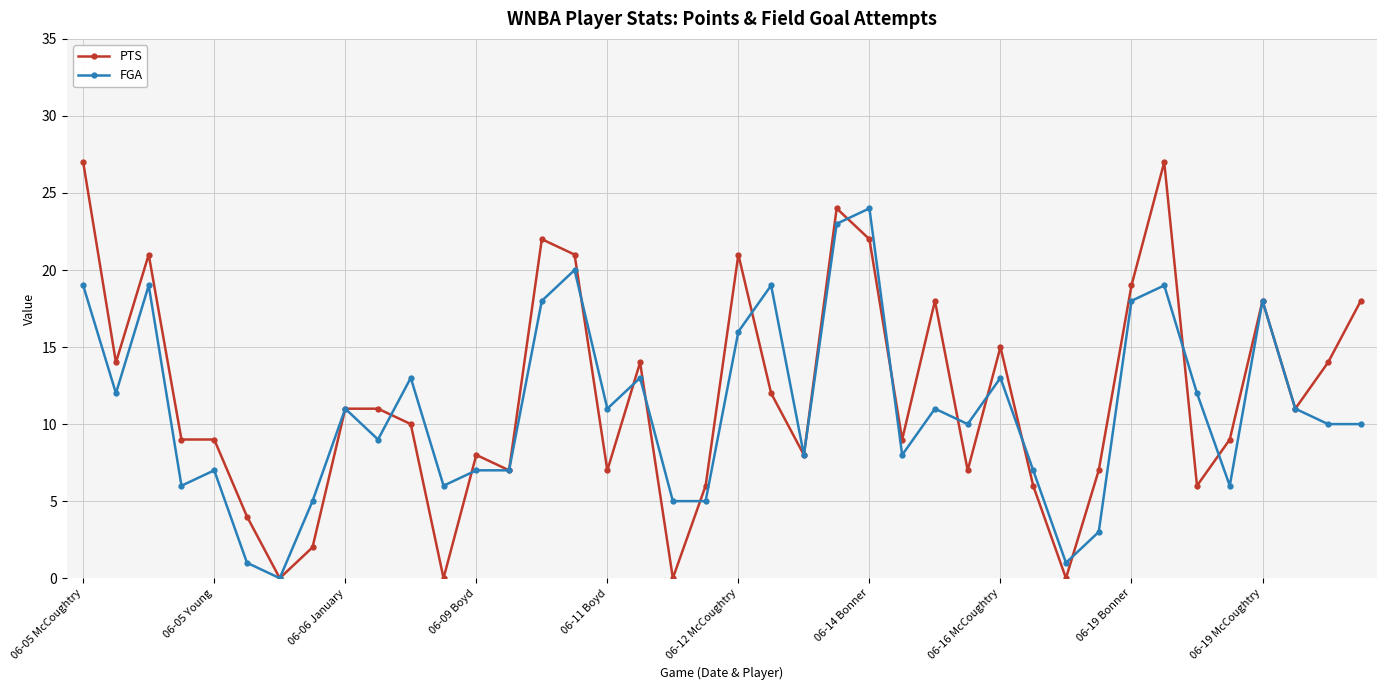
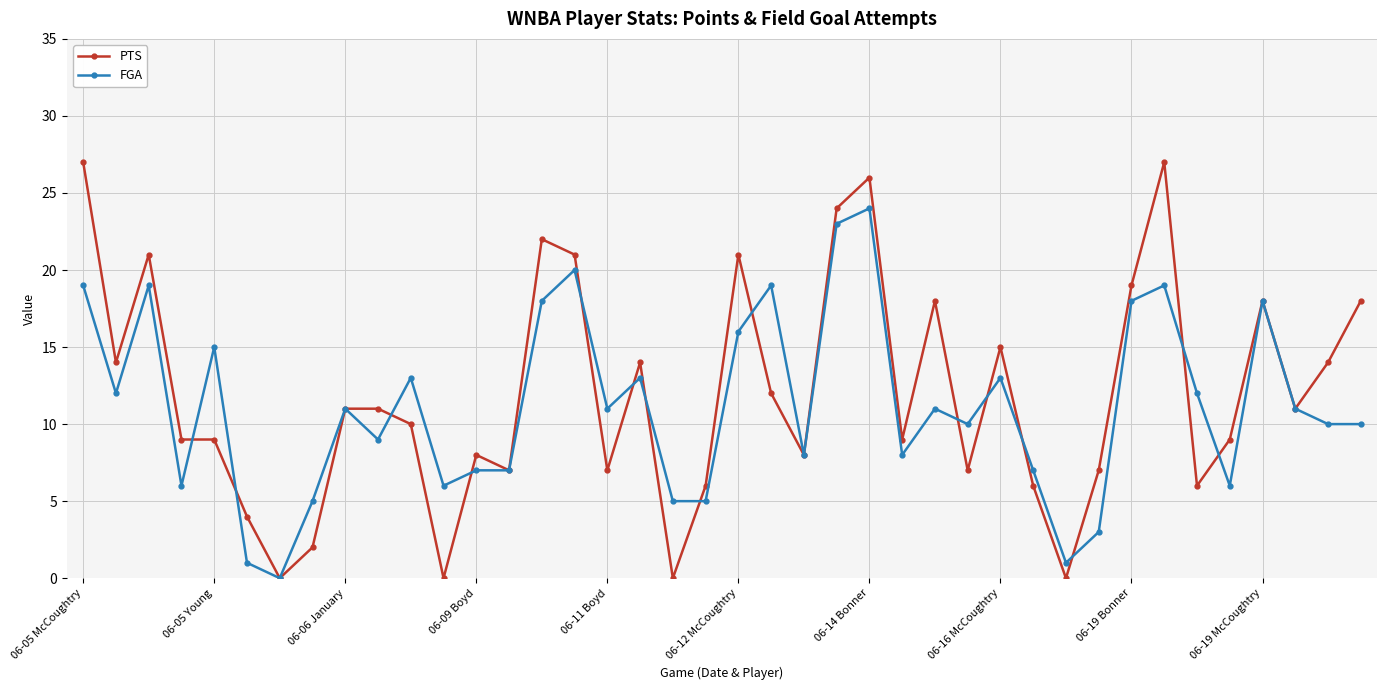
FGA, 06-05 Young: 7 -> 15
PTS, 06-14 Bonner: 22 -> 26
